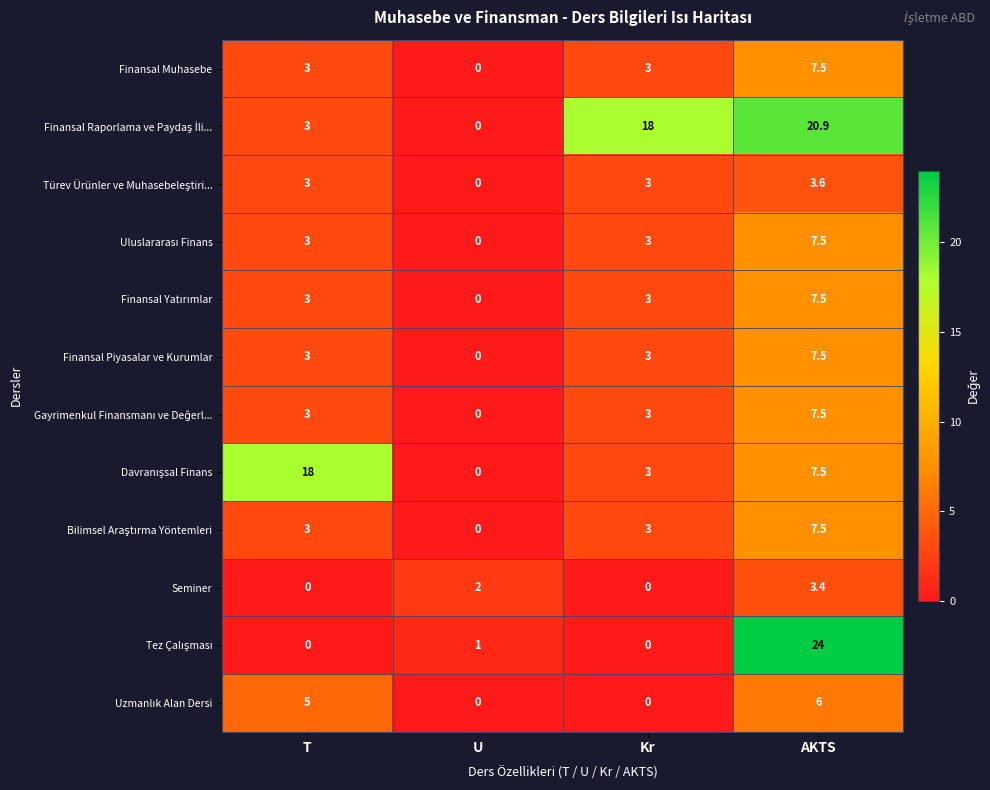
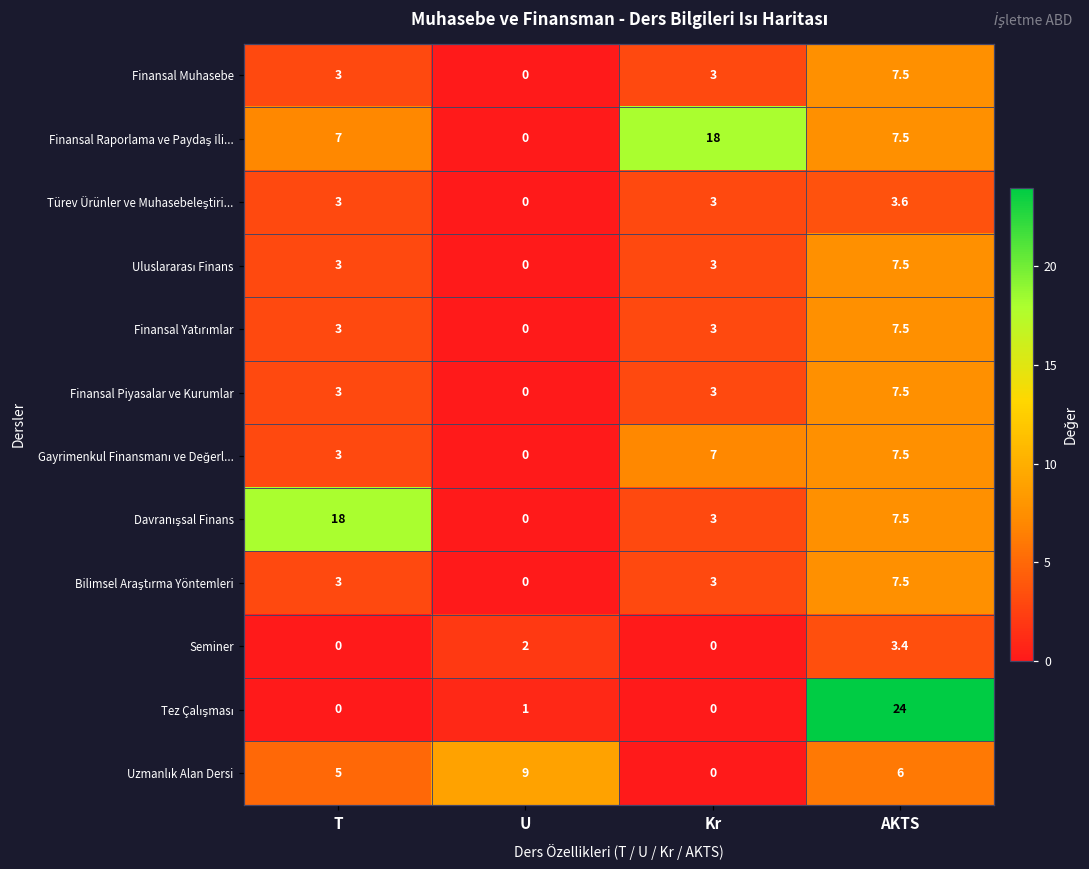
Finansal Raporlama ve Paydaş İli..., T: 3 -> 7
Finansal Raporlama ve Paydaş İli..., AKTS: 20.9 -> 7.5
Gayrimenkul Finansmanı ve Değerl..., Kr: 3 -> 7
Uzmanlık Alan Dersi, U: 0 -> 9
